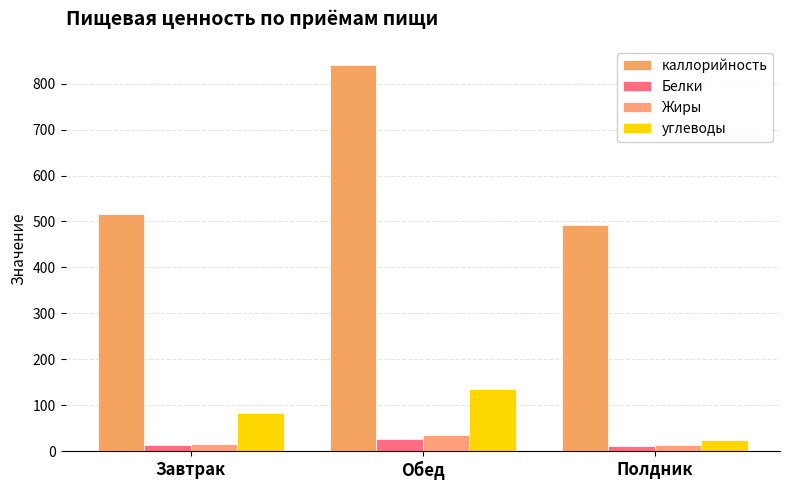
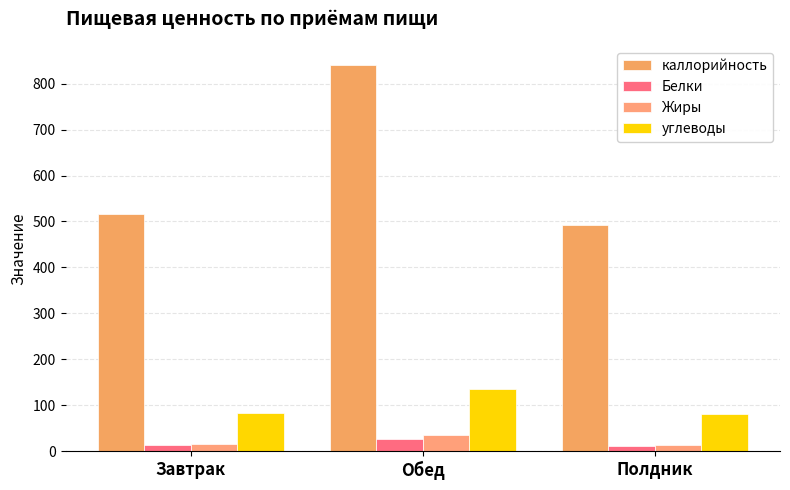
углеводы, Полдник: 20 -> 80
